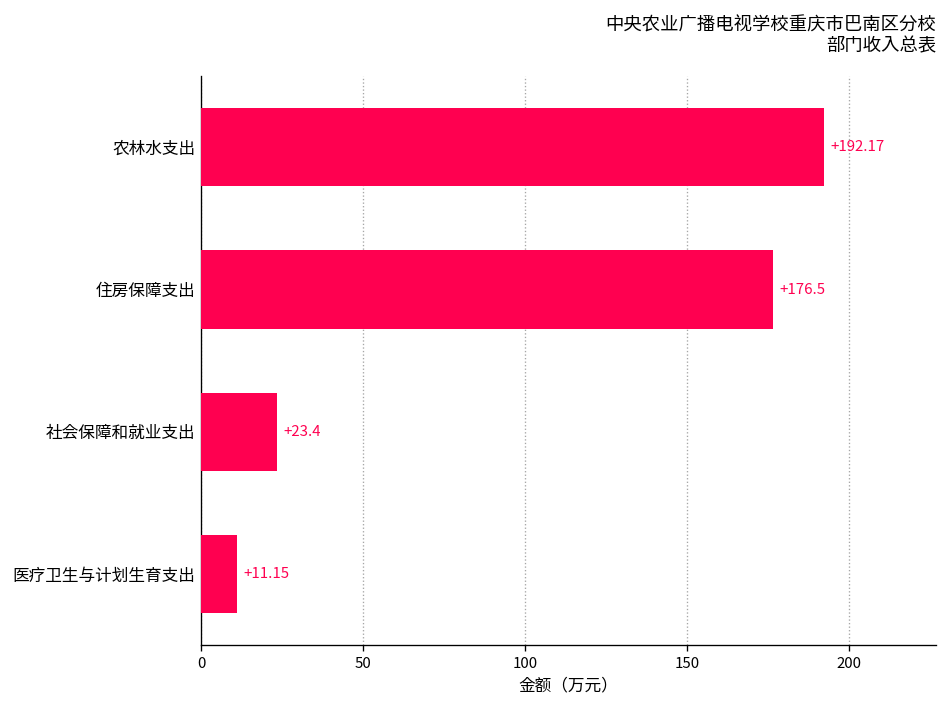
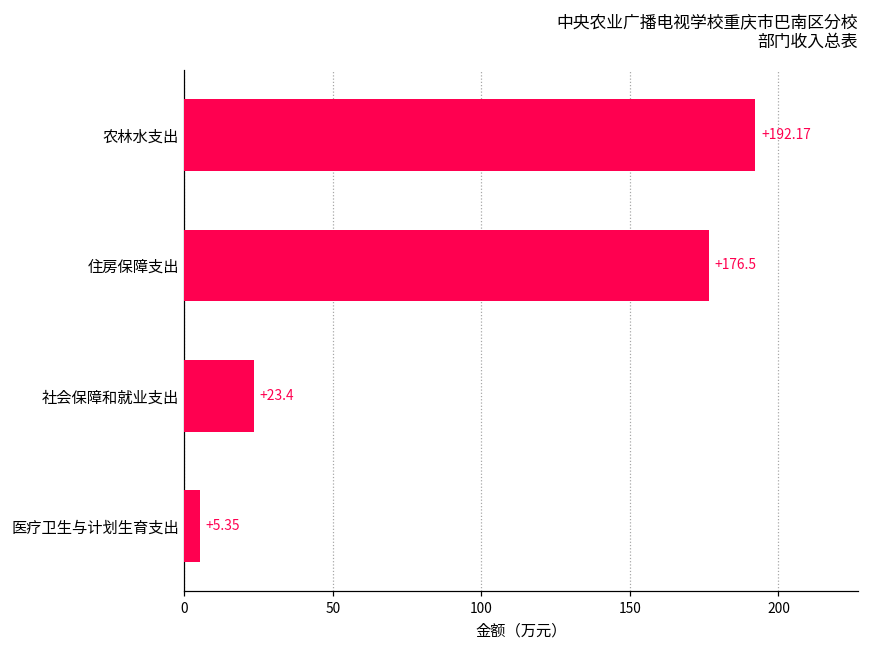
医疗卫生与计划生育支出: +11.15 -> +5.35
